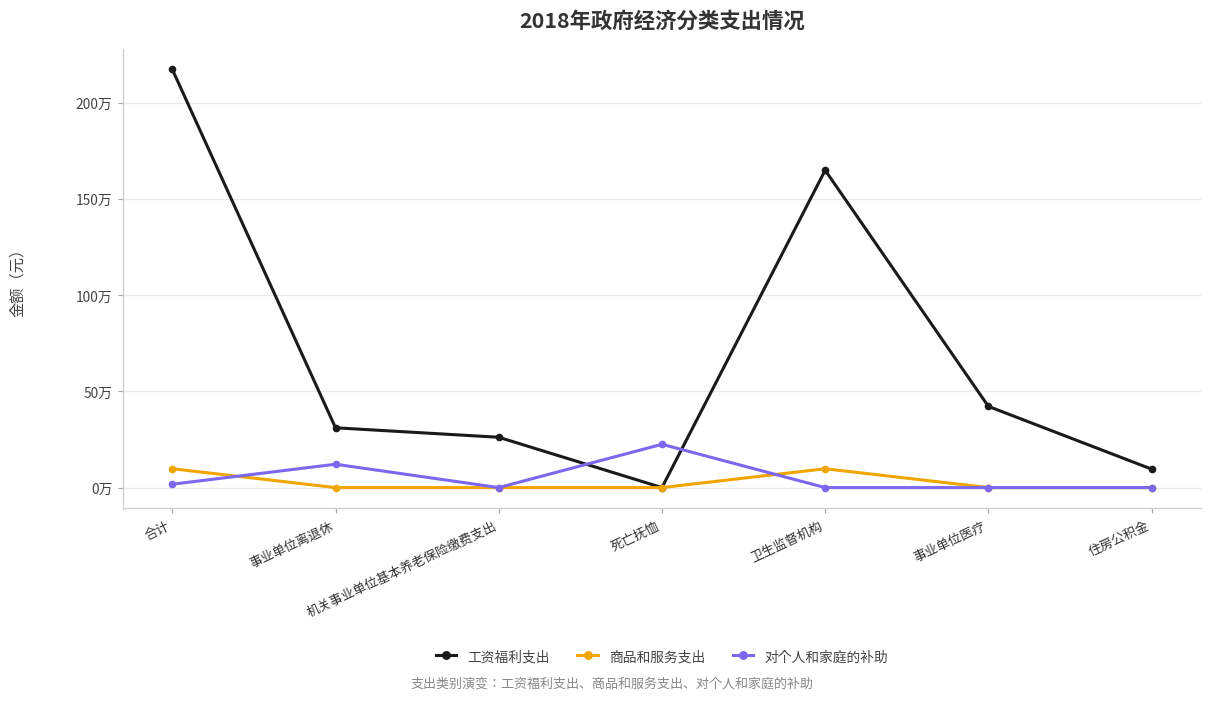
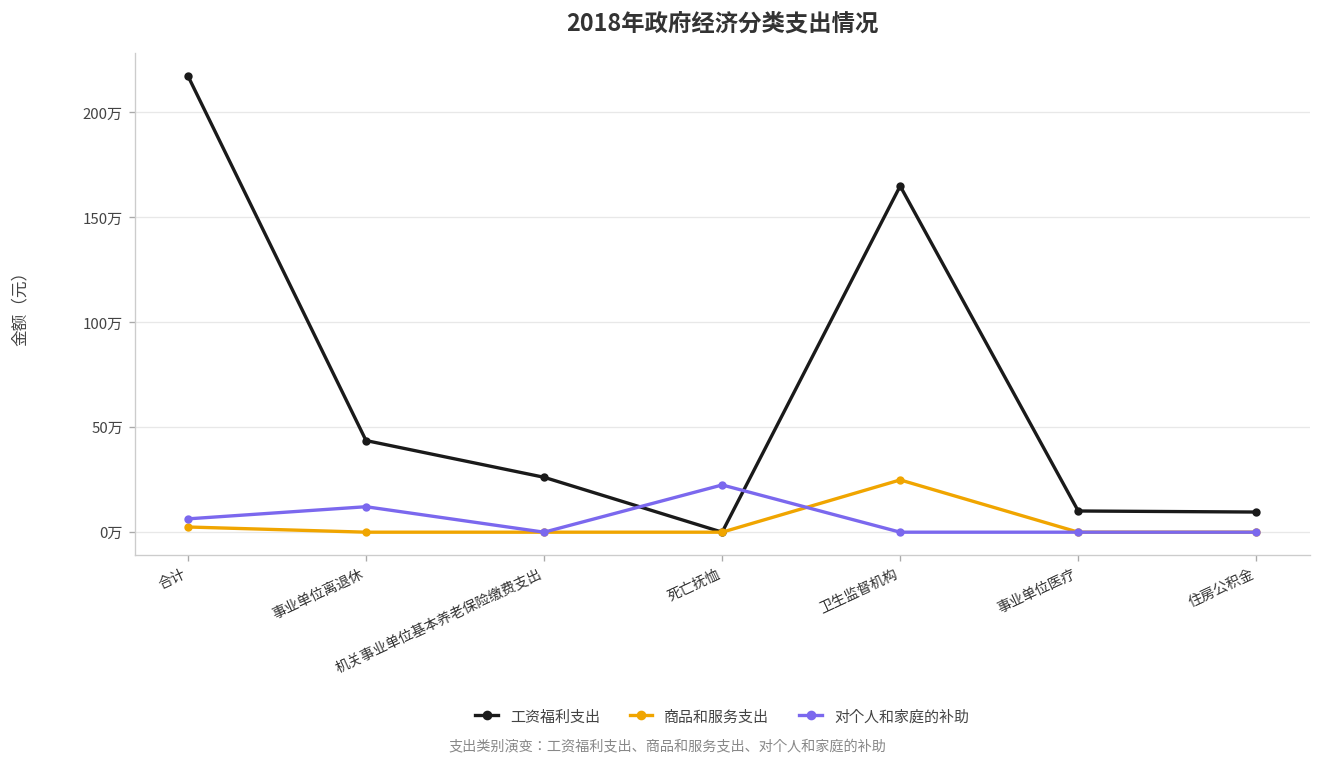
商品和服务支出, 合计: 10万 -> 2万
对个人和家庭的补助, 合计: 2万 -> 6万
工资福利支出, 事业单位离退休: 31万 -> 44万
商品和服务支出, 卫生监督机构: 10万 -> 25万
工资福利支出, 事业单位医疗: 42万 -> 10万
